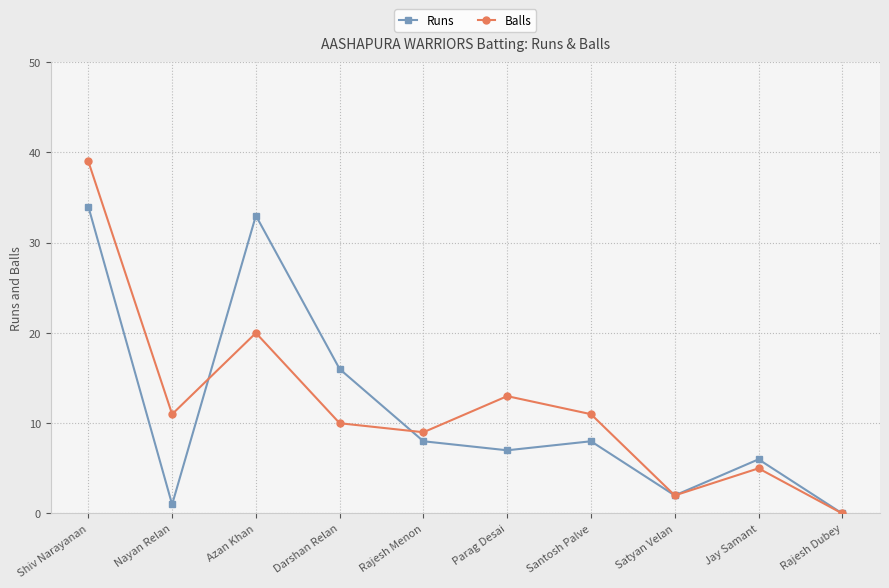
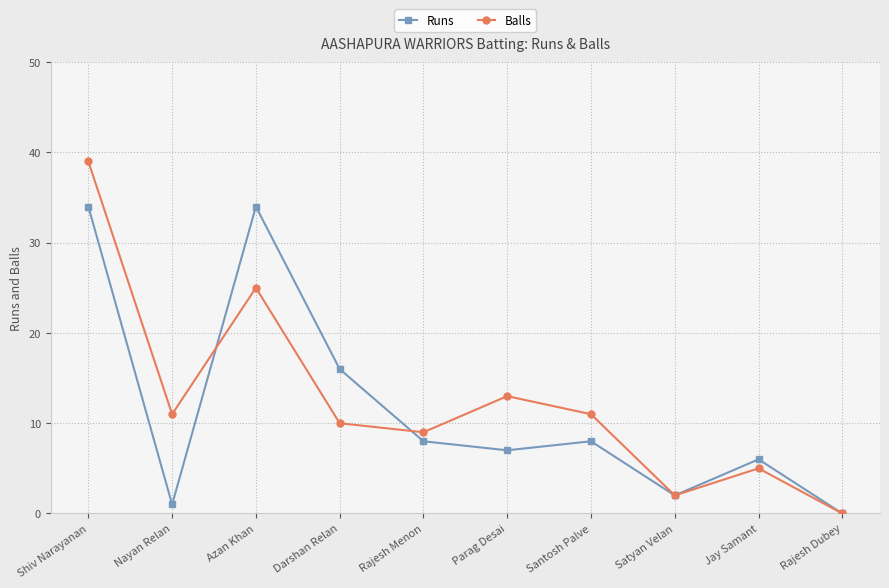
Runs, Azan Khan: 33 -> 34
Balls, Azan Khan: 20 -> 25
